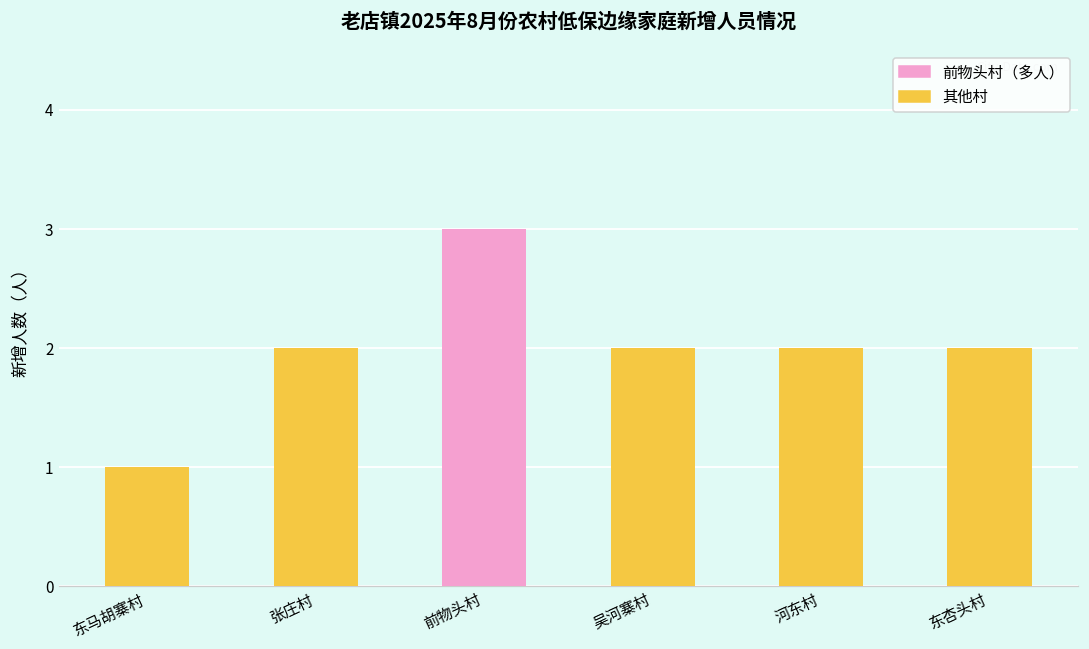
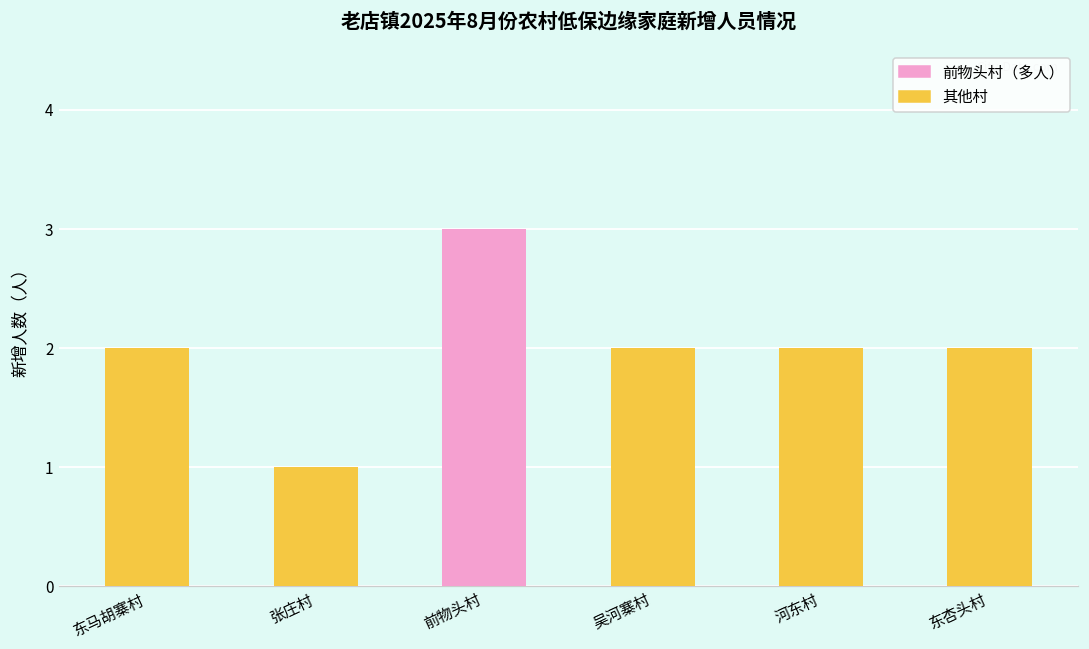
东马胡寨村: 1 -> 2
张庄村: 2 -> 1
